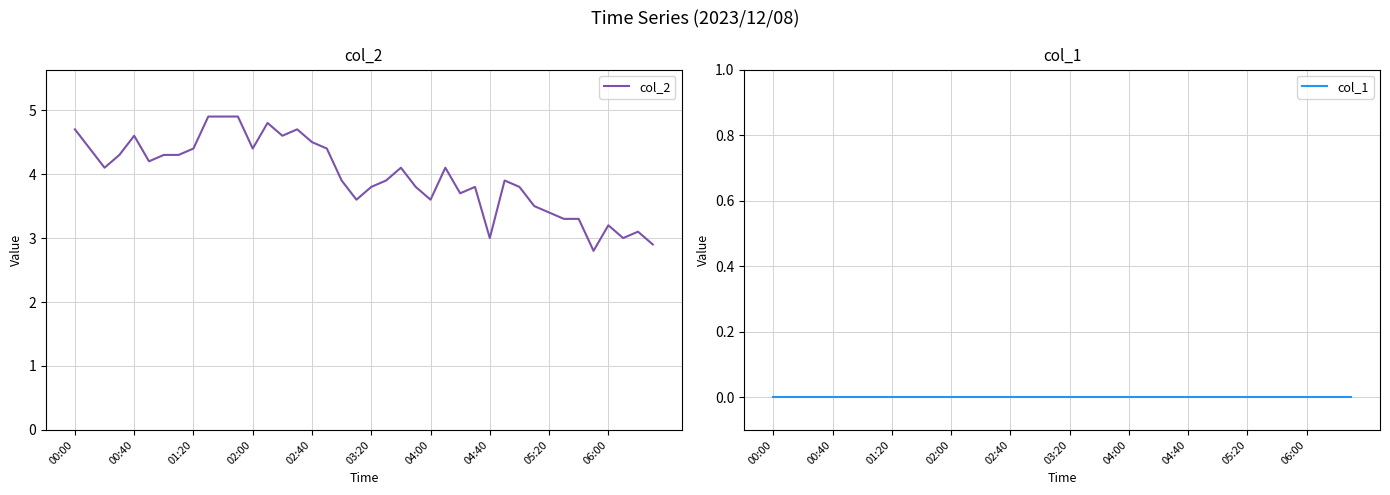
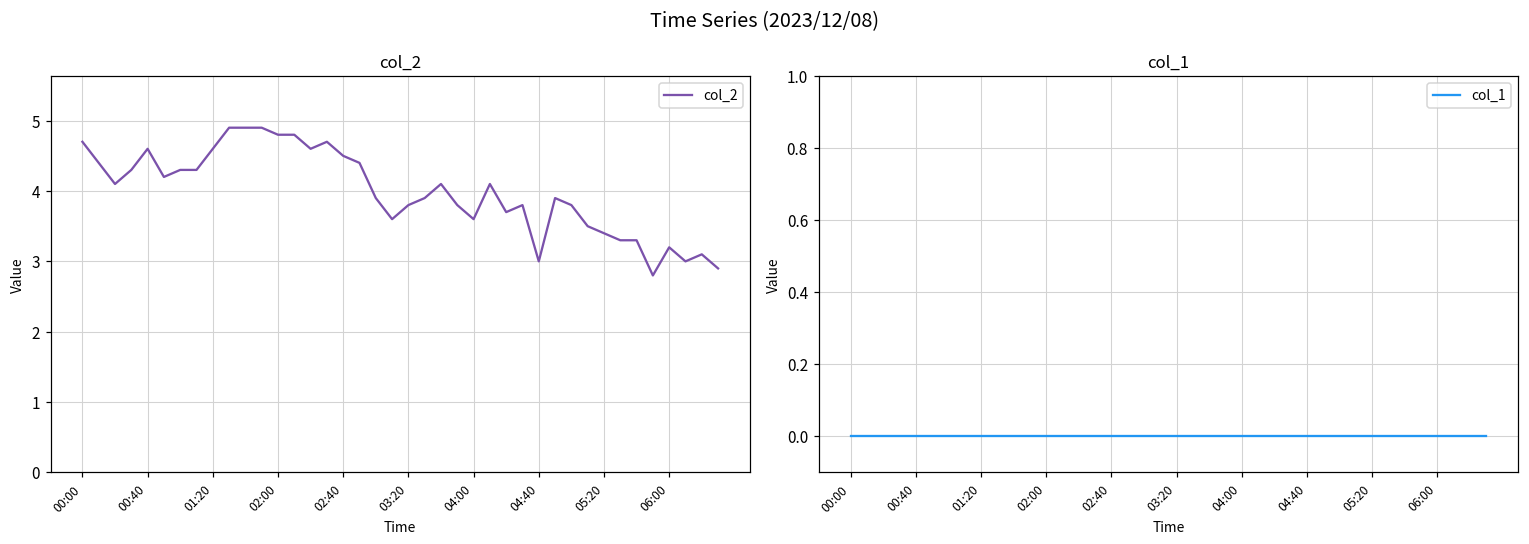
col_2, 01:20: 4.4 -> 4.6
col_2, 02:00: 4.4 -> 4.8
